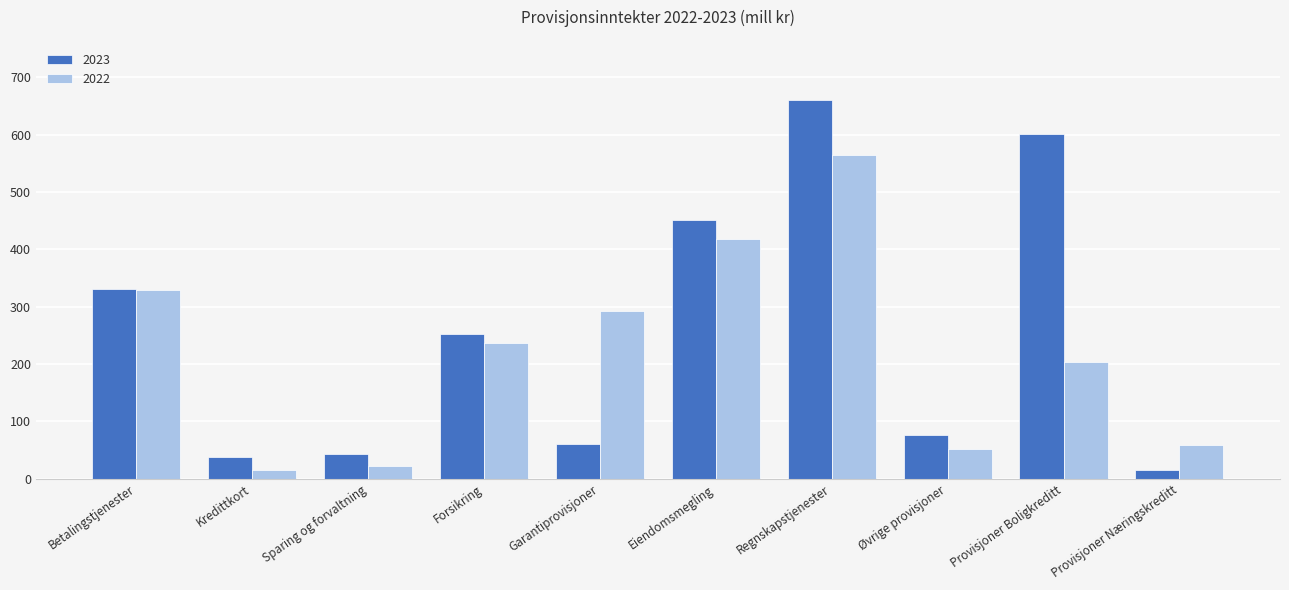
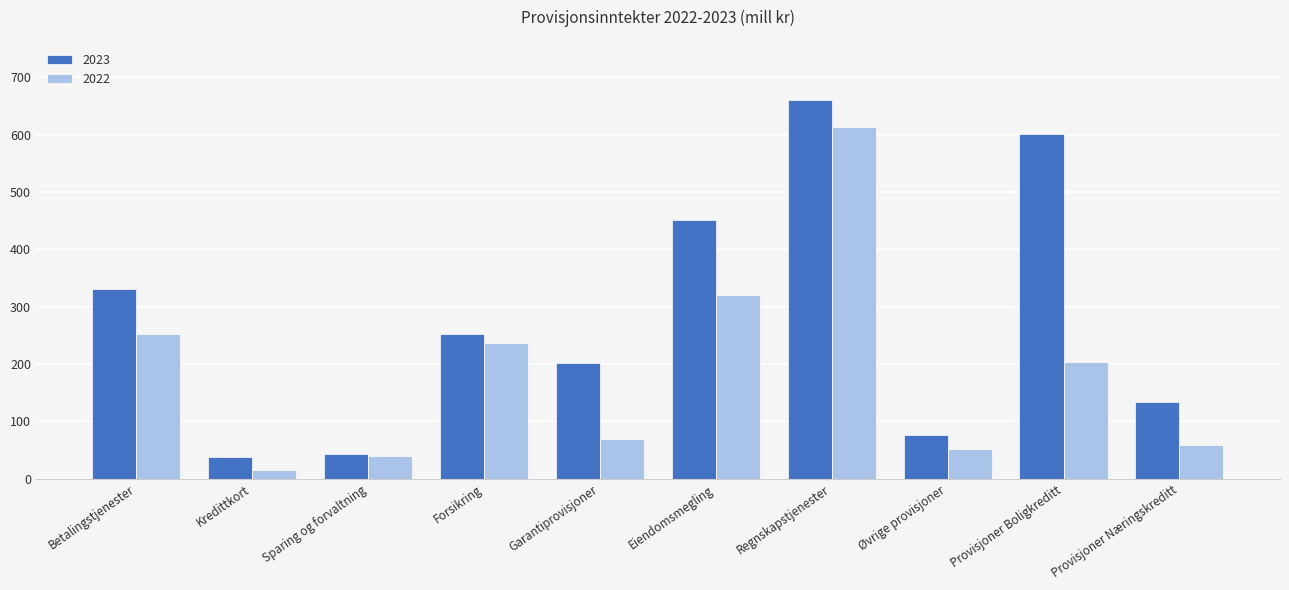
2022, Betalingstjenester: 330 -> 250
2022, Sparing og forvaltning: 20 -> 40
2023, Garantiprovisjoner: 60 -> 200
2022, Garantiprovisjoner: 290 -> 70
2022, Eiendomsmegling: 420 -> 320
2022, Regnskapstjenester: 560 -> 610
2023, Provisjoner Næringskreditt: 20 -> 130
